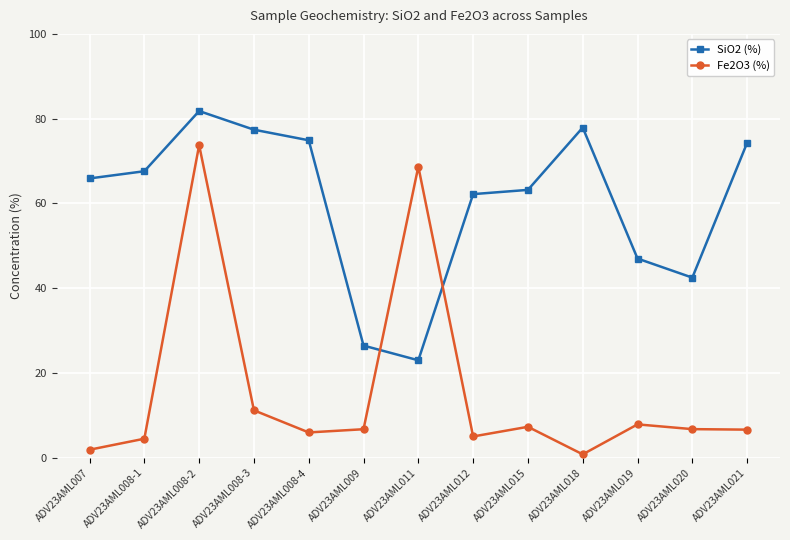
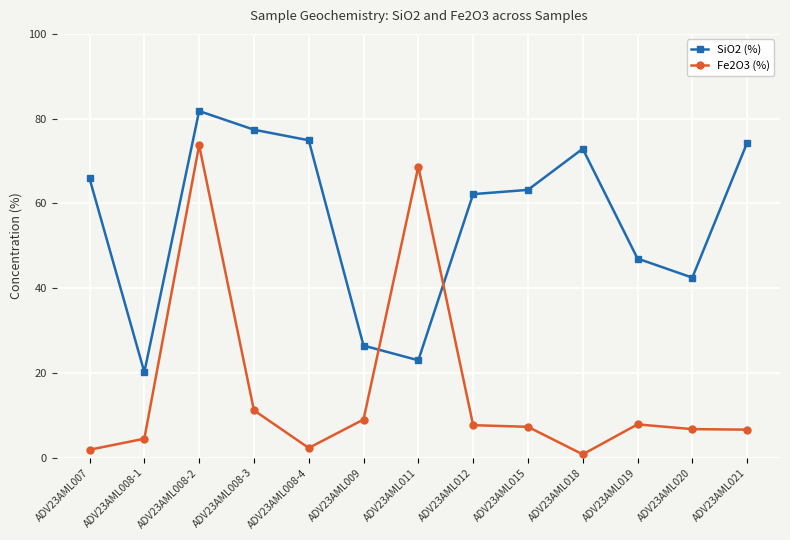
SiO2 (%), ADV23AML008-1: 68 -> 20
Fe2O3 (%), ADV23AML008-4: 6 -> 2
Fe2O3 (%), ADV23AML009: 7 -> 9
Fe2O3 (%), ADV23AML012: 5 -> 8
SiO2 (%), ADV23AML018: 78 -> 73
